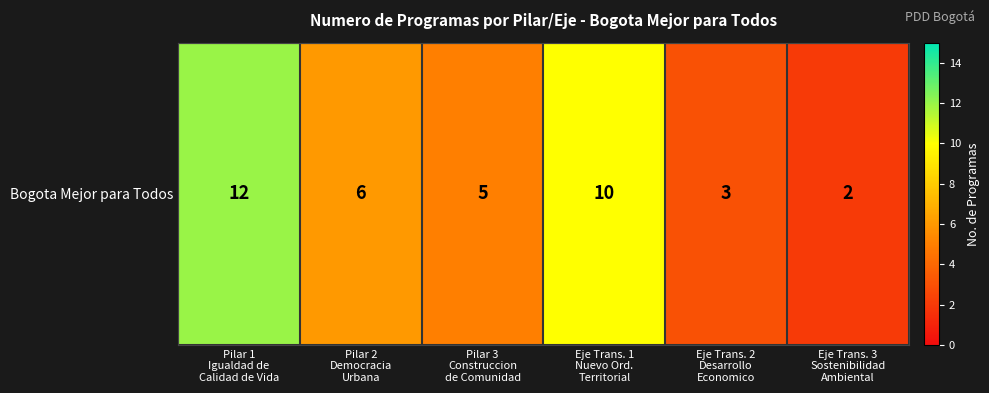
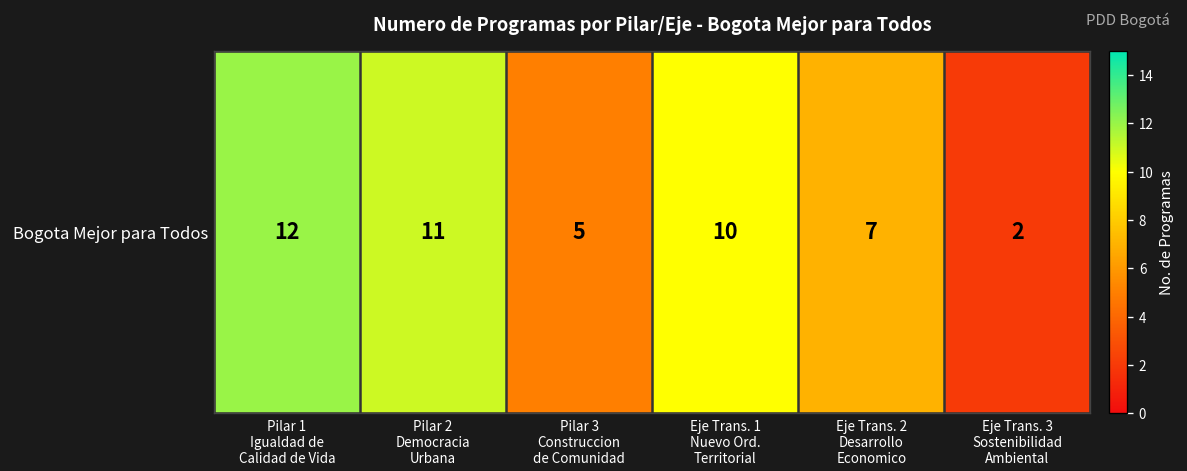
Bogota Mejor para Todos, Pilar 2 Democracia Urbana: 6 -> 11
Bogota Mejor para Todos, Eje Trans. 2 Desarrollo Economico: 3 -> 7
